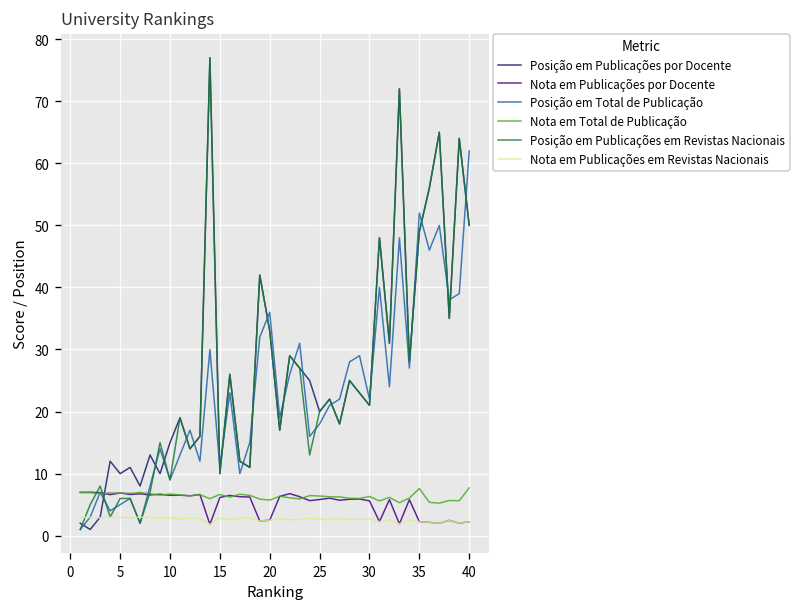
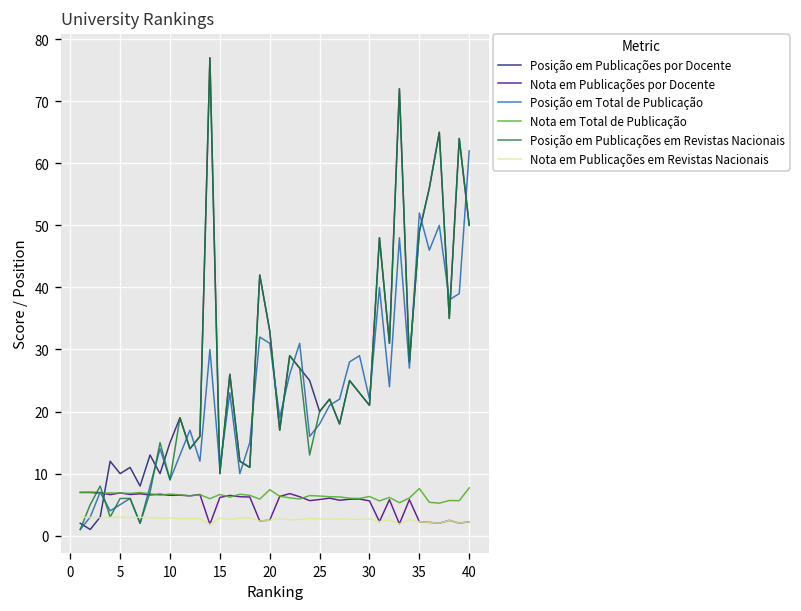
Posição em Total de Publicação, 20: 36 -> 31
Nota em Total de Publicação, 20: 6 -> 7
